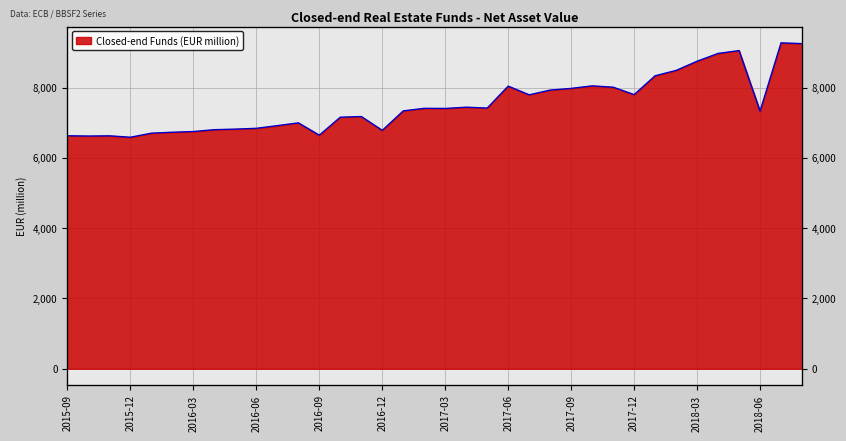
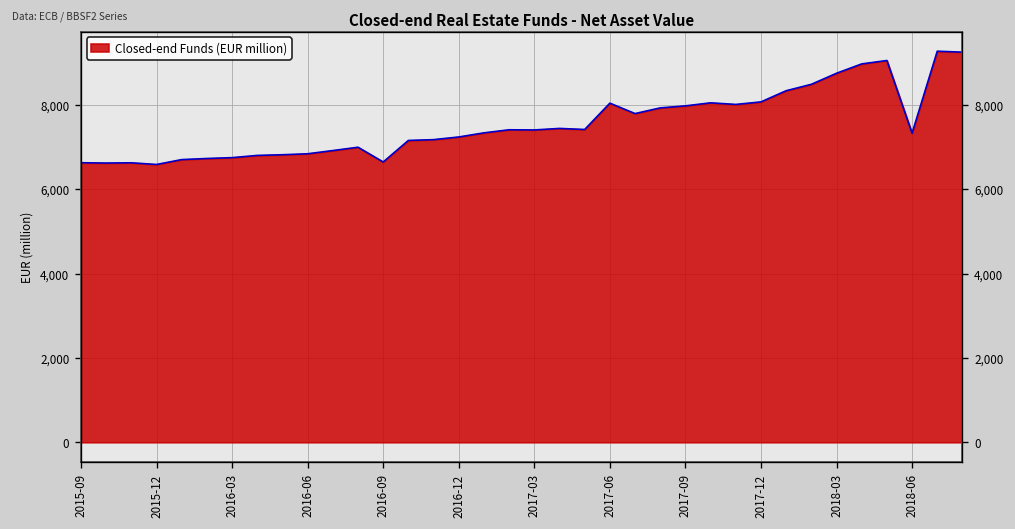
2016-12: 6,800 -> 7,200
2017-12: 7,800 -> 8,100
